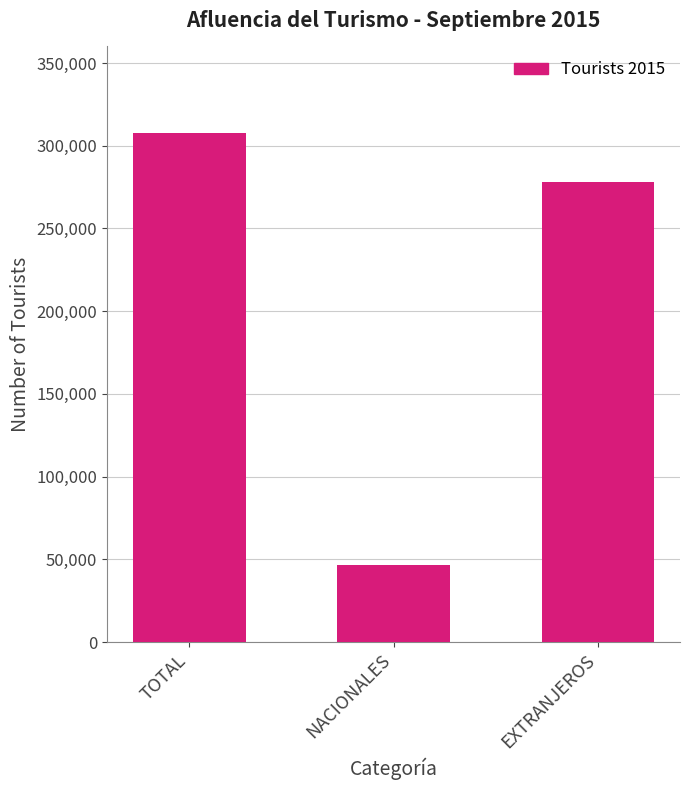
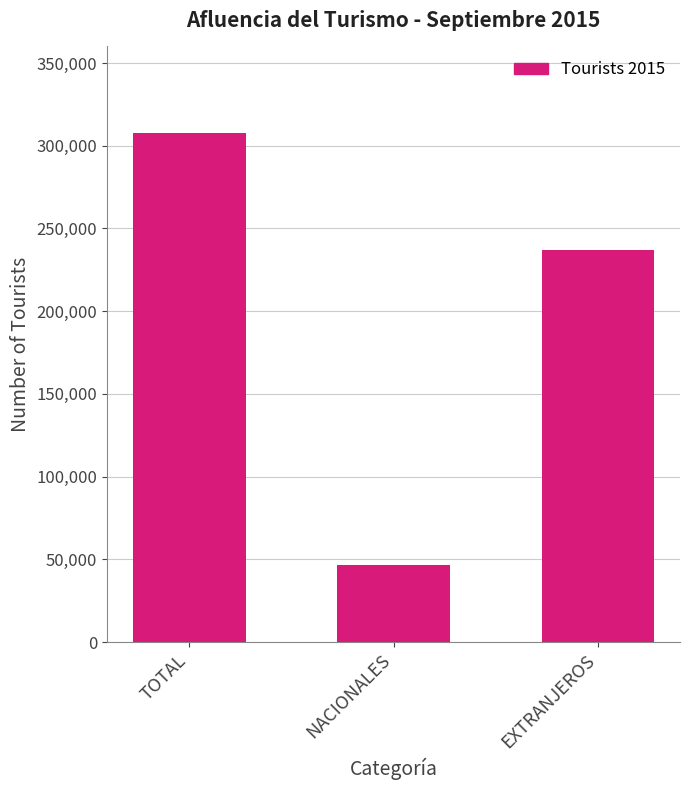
EXTRANJEROS: 278,000 -> 237,000
